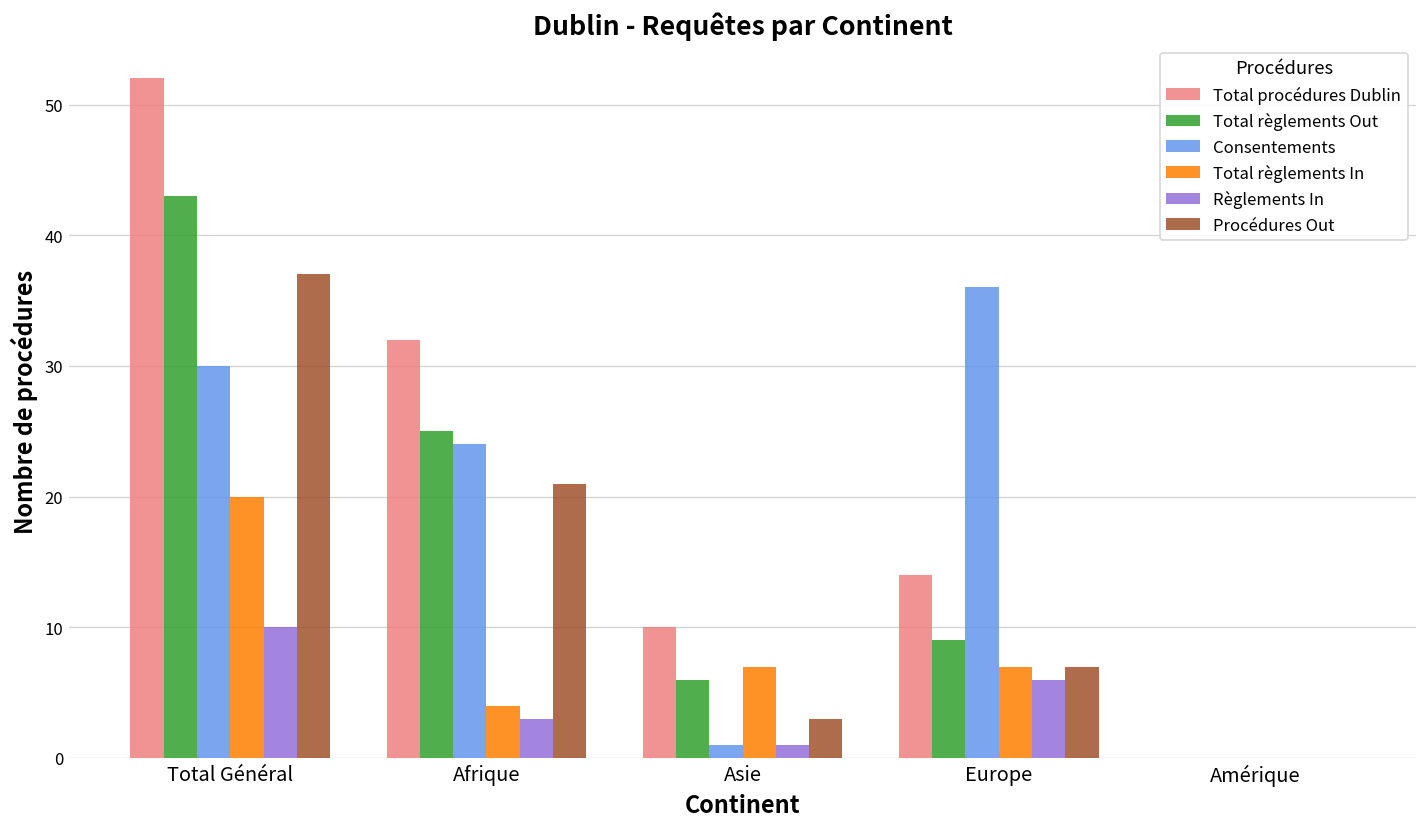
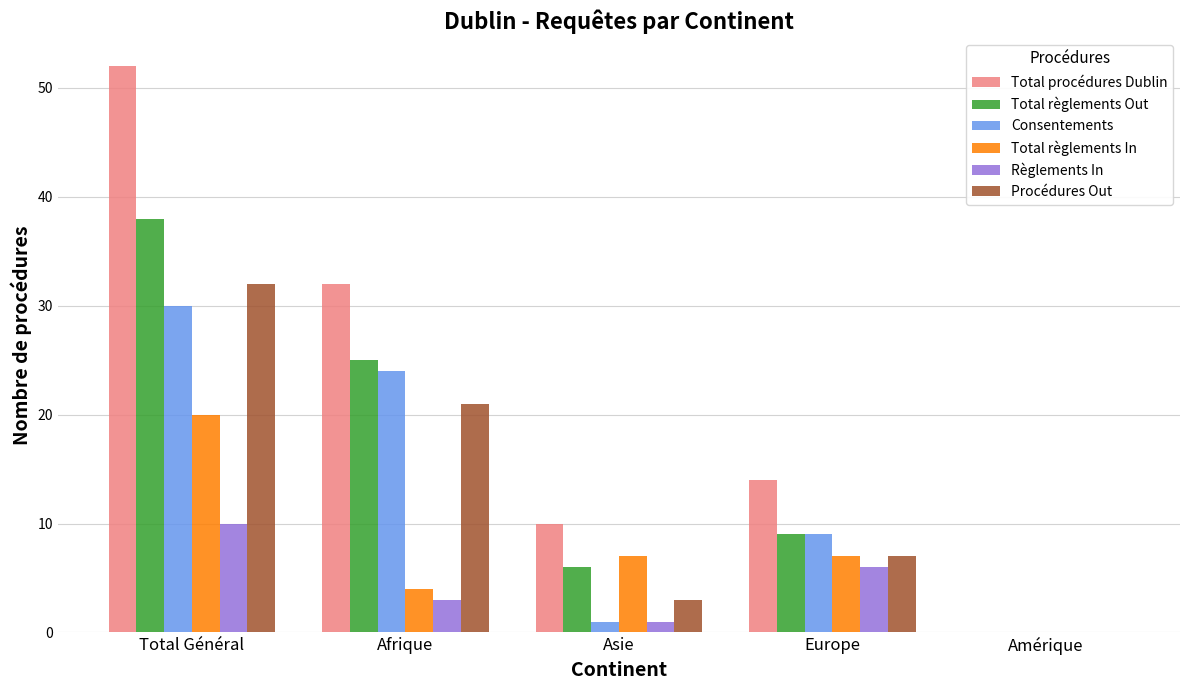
Total règlements Out, Total Général: 43 -> 38
Procédures Out, Total Général: 37 -> 32
Consentements, Europe: 36 -> 9
